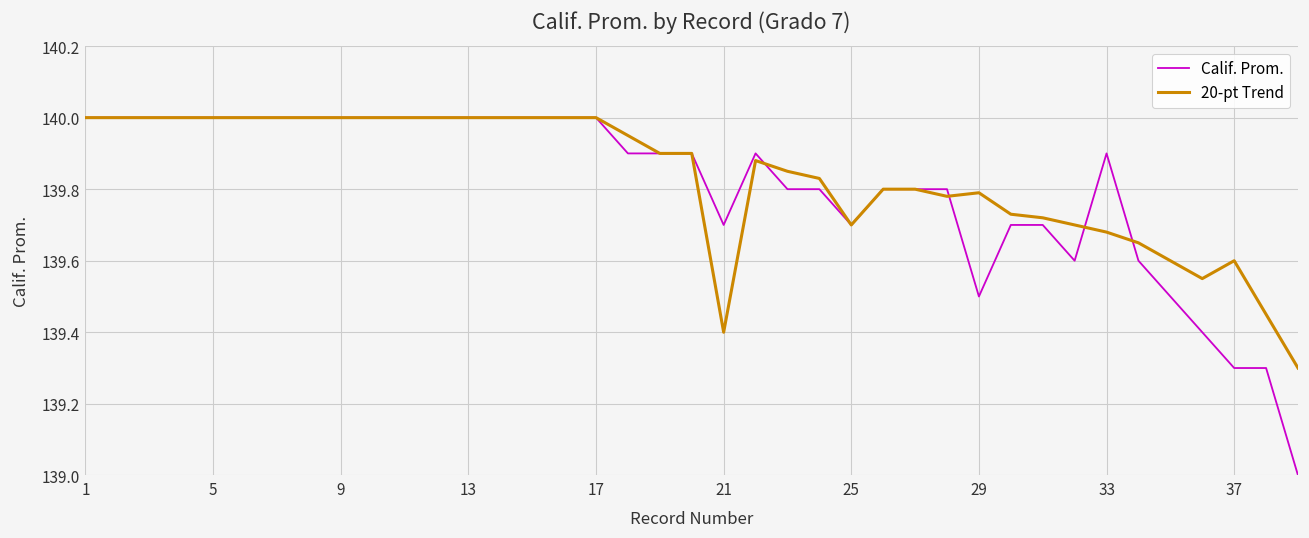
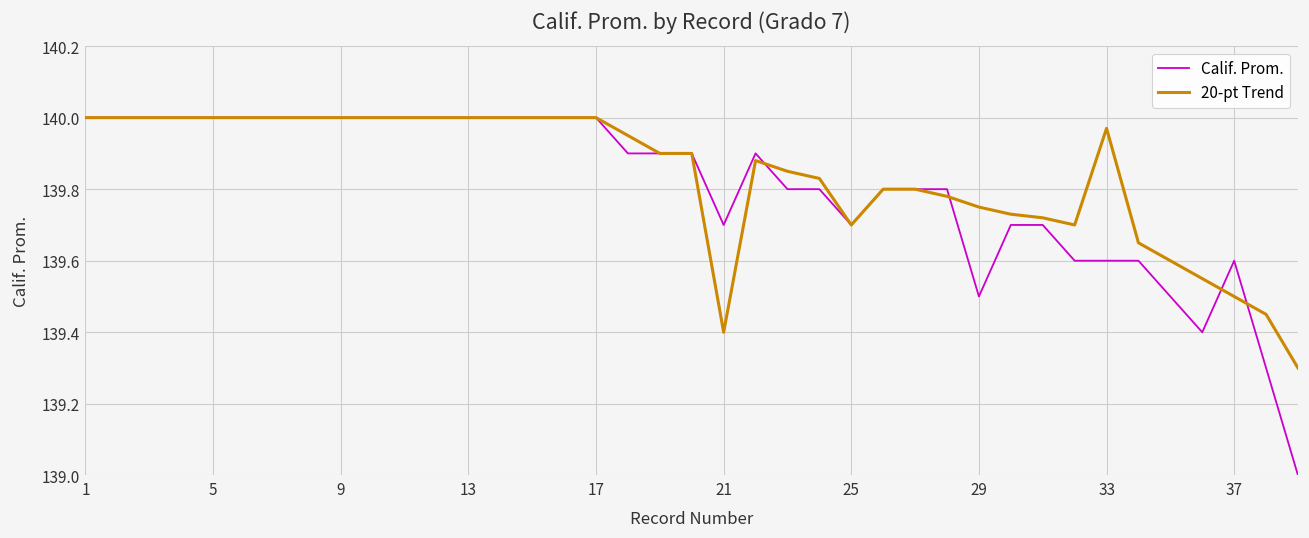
20-pt Trend, 29: 139.79 -> 139.75
Calif. Prom., 33: 139.9 -> 139.6
20-pt Trend, 33: 139.68 -> 139.97
Calif. Prom., 37: 139.3 -> 139.6
20-pt Trend, 37: 139.6 -> 139.5
